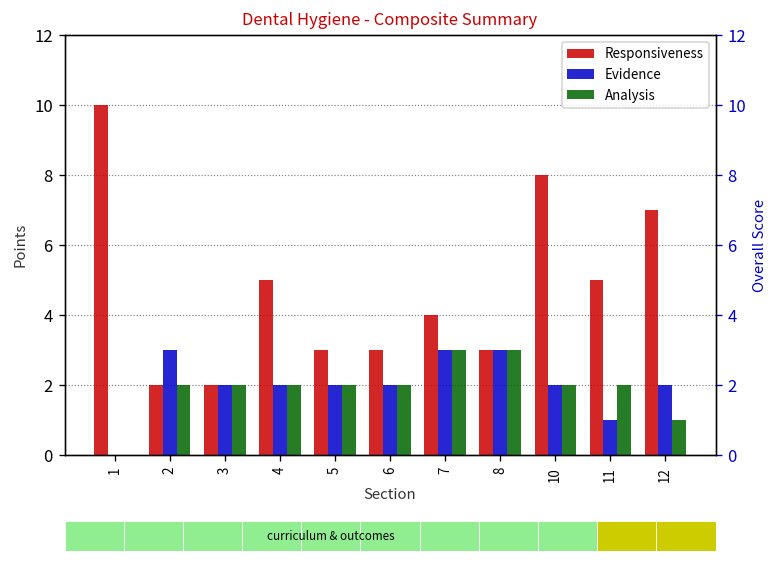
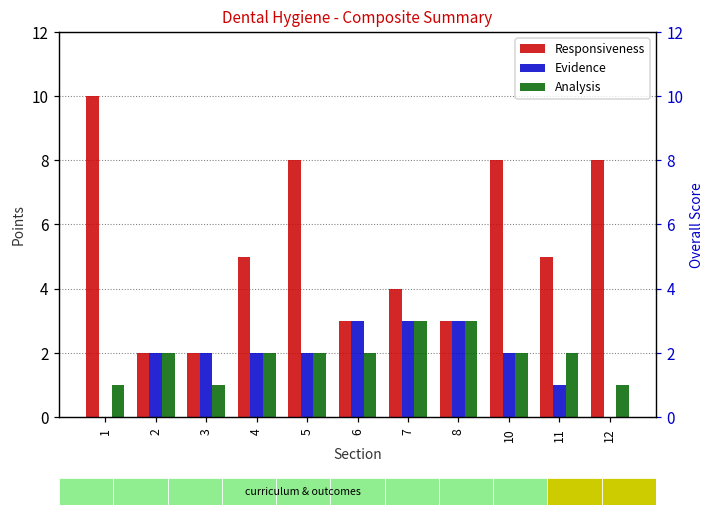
Analysis, 1: 0 -> 1
Evidence, 2: 3 -> 2
Analysis, 3: 2 -> 1
Responsiveness, 5: 3 -> 8
Evidence, 6: 2 -> 3
Responsiveness, 12: 7 -> 8
Evidence, 12: 2 -> 0
